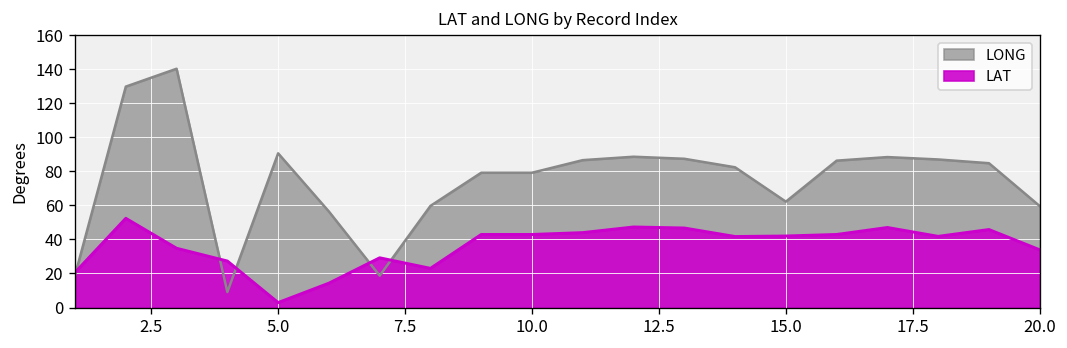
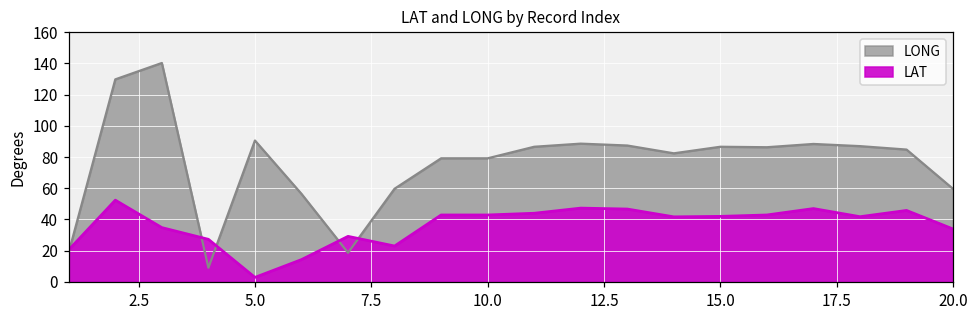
LONG, 15.0: 62 -> 87
